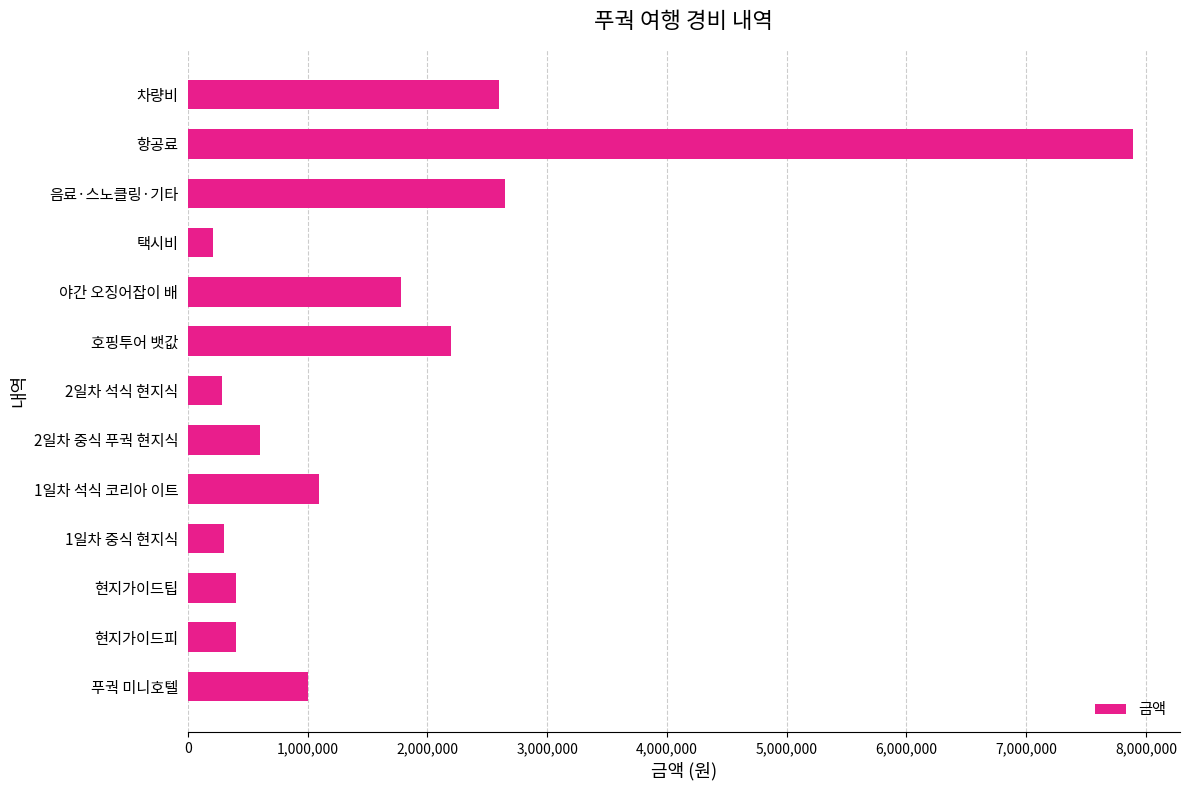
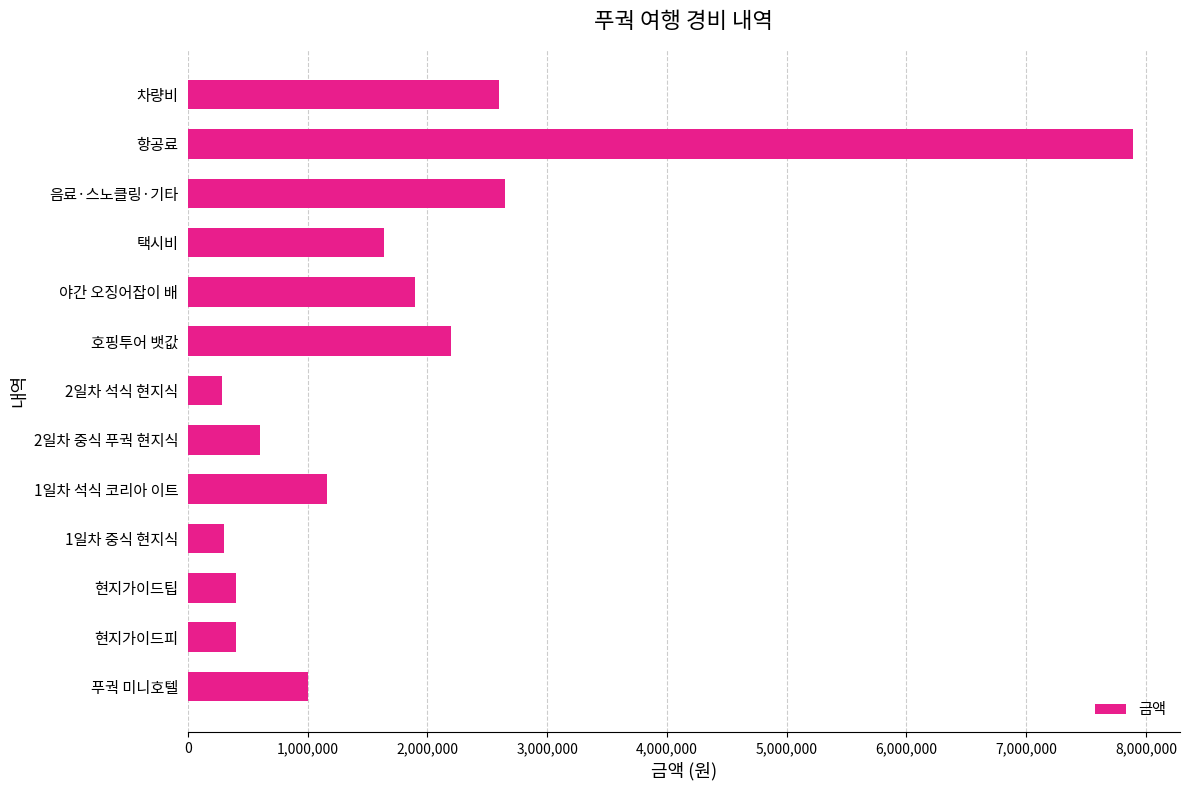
택시비: 210,000 -> 1,640,000
야간 오징어잡이 배: 1,780,000 -> 1,900,000
1일차 석식 코리아 이트: 1,100,000 -> 1,170,000
